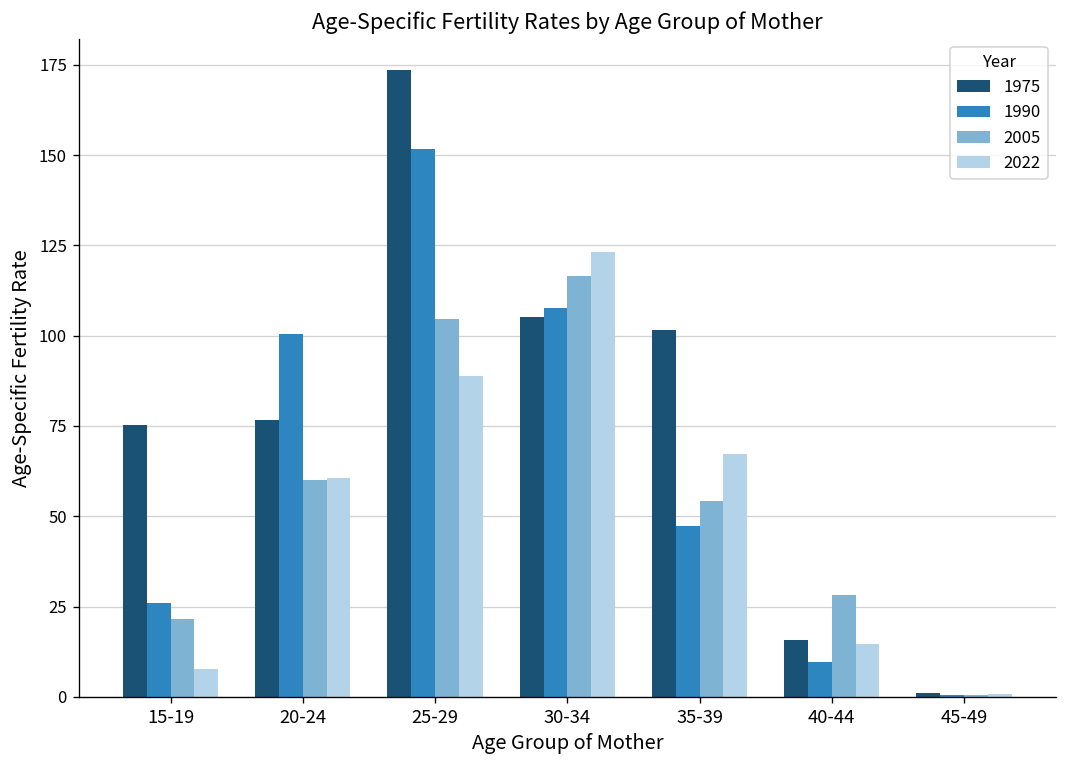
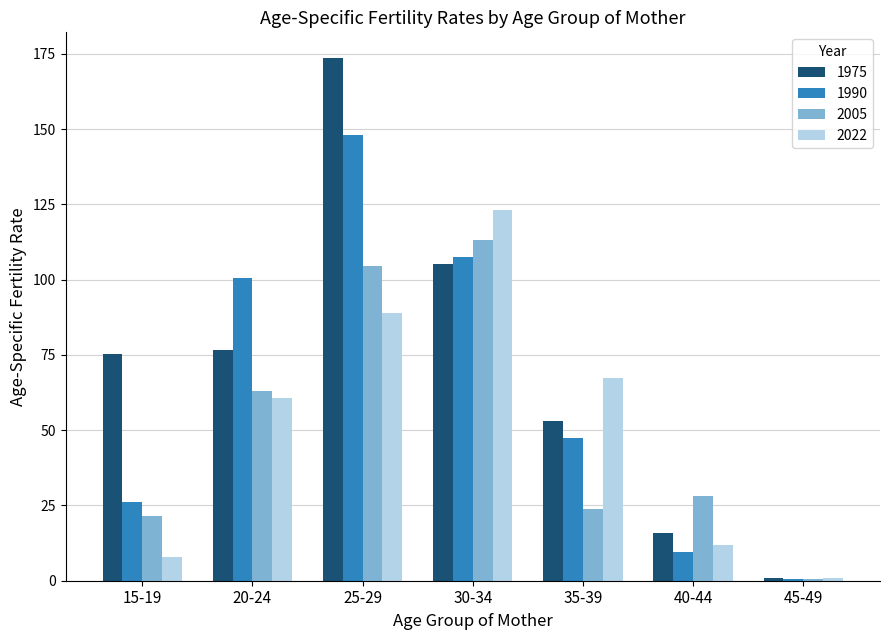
2005, 20-24: 60 -> 63
1990, 25-29: 152 -> 148
2005, 30-34: 116 -> 113
1975, 35-39: 102 -> 53
2005, 35-39: 54 -> 24
2022, 40-44: 15 -> 12
